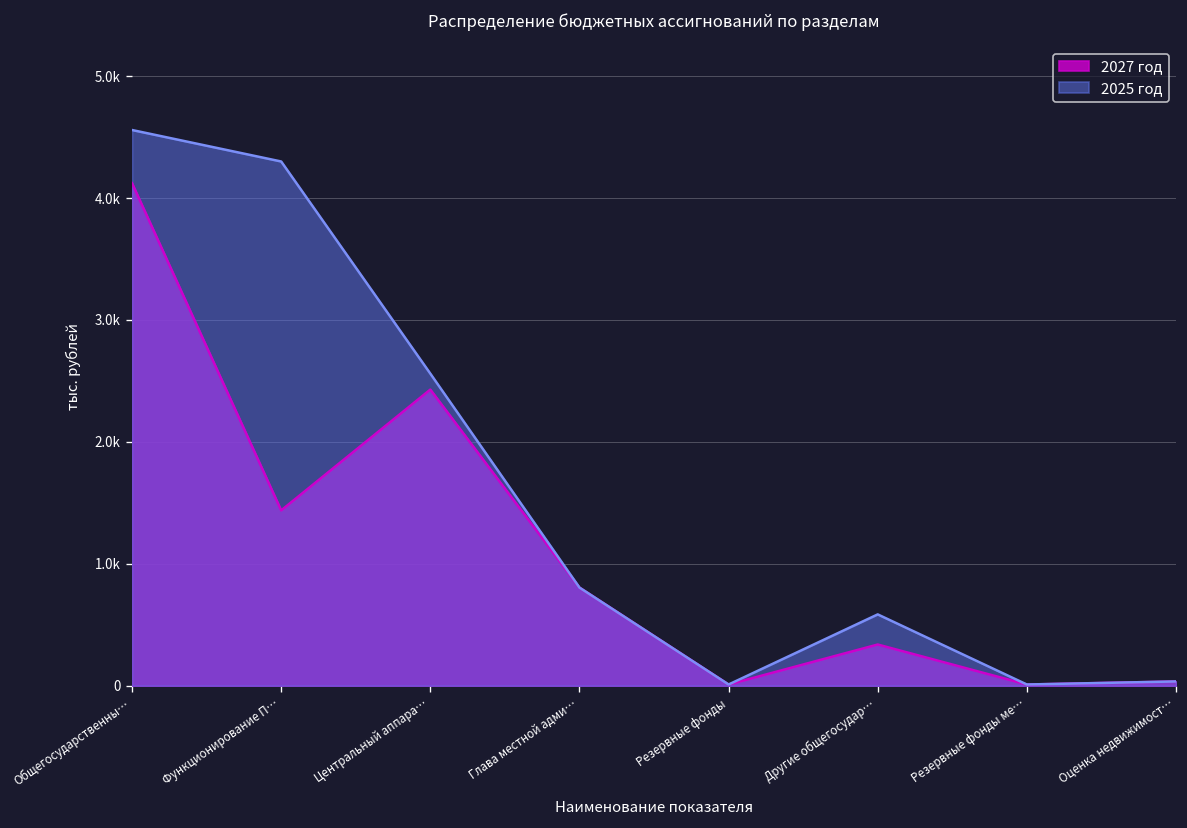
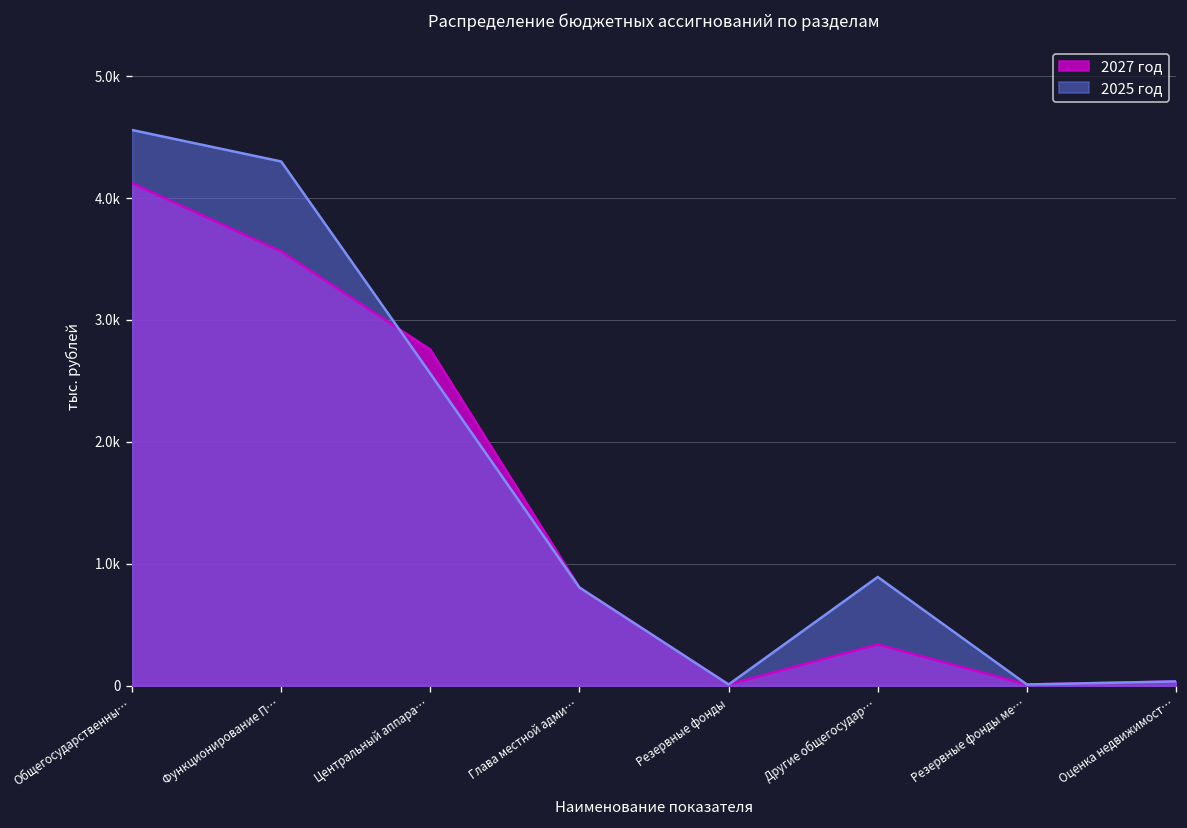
2027 год, Функционирование П…: 1440 -> 3560
2027 год, Центральный аппара…: 2430 -> 2760
2025 год, Другие общегосудар…: 590 -> 890
